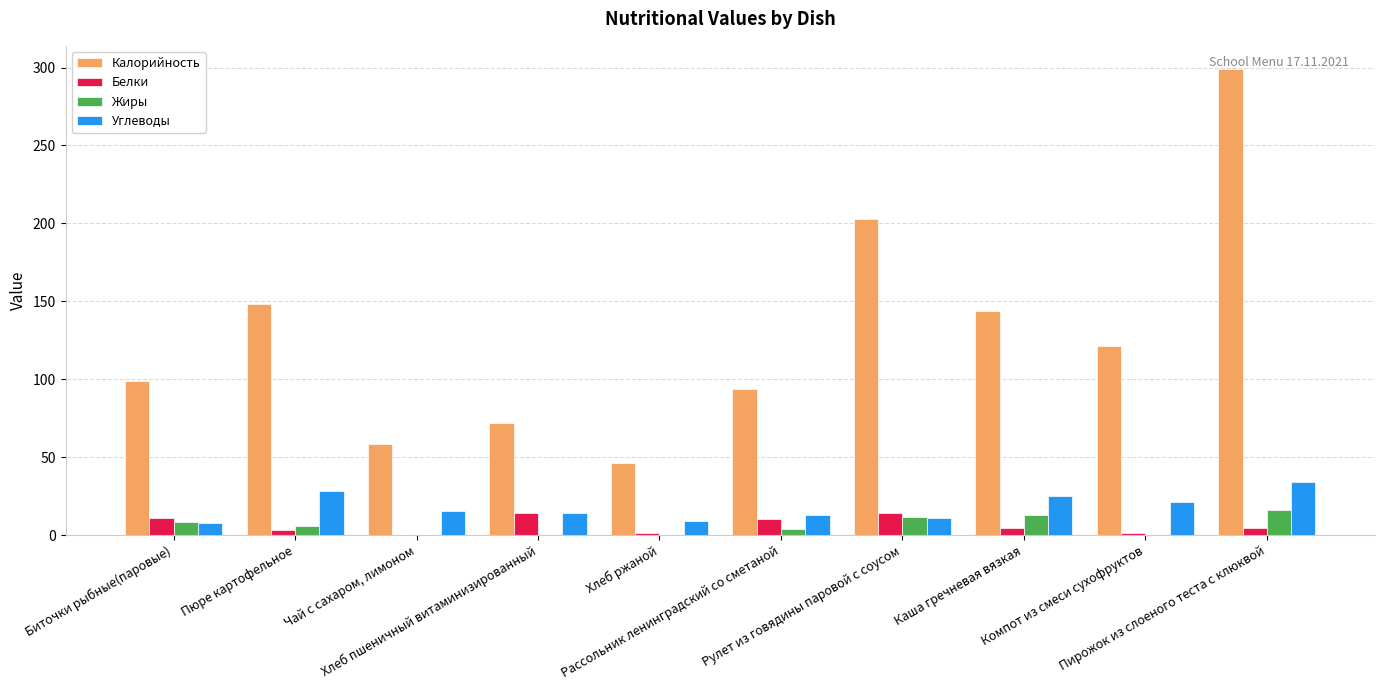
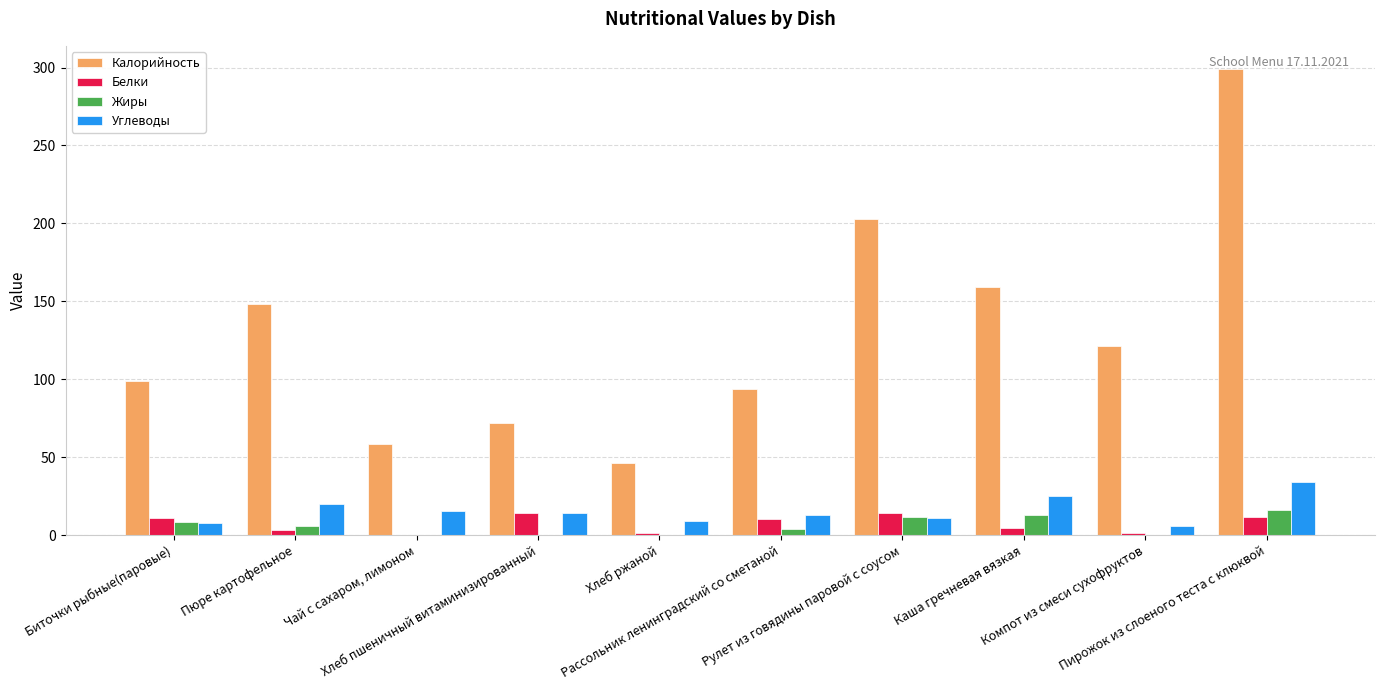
Углеводы, Пюре картофельное: 28 -> 20
Калорийность, Каша гречневая вязкая: 144 -> 159
Углеводы, Компот из смеси сухофруктов: 21 -> 6
Белки, Пирожок из слоеного теста с клюквой: 4 -> 11
